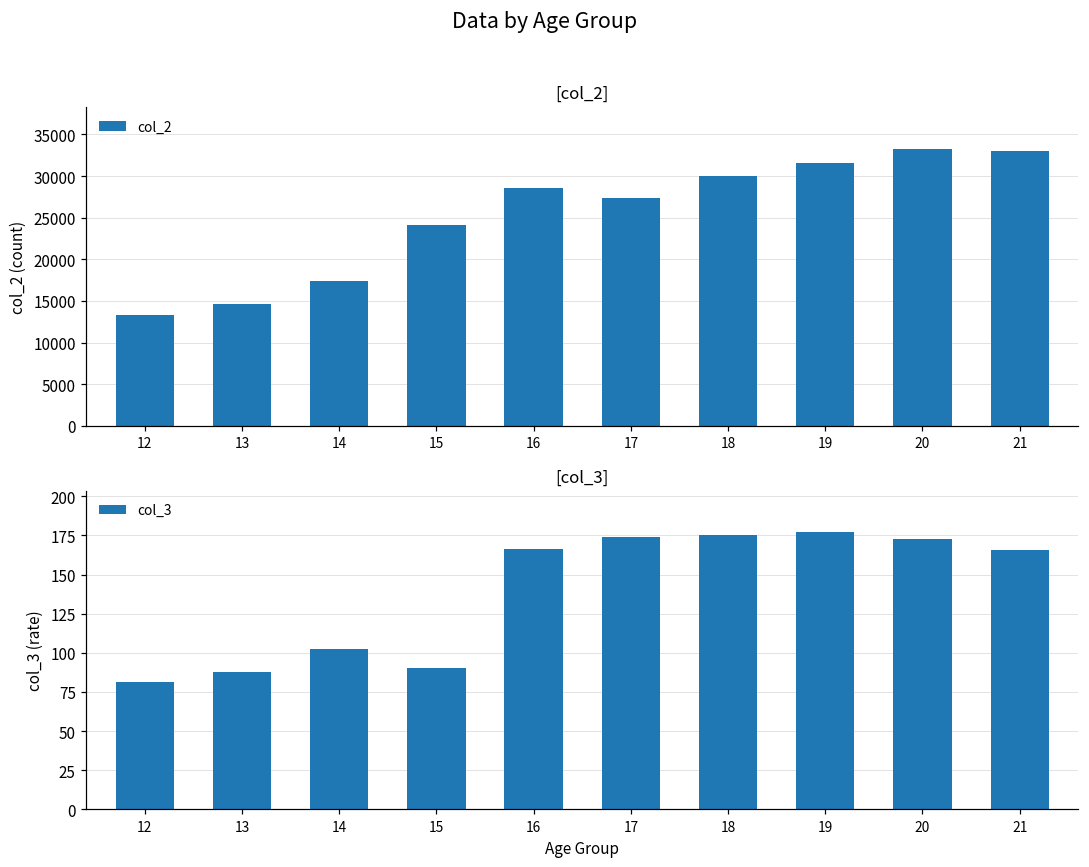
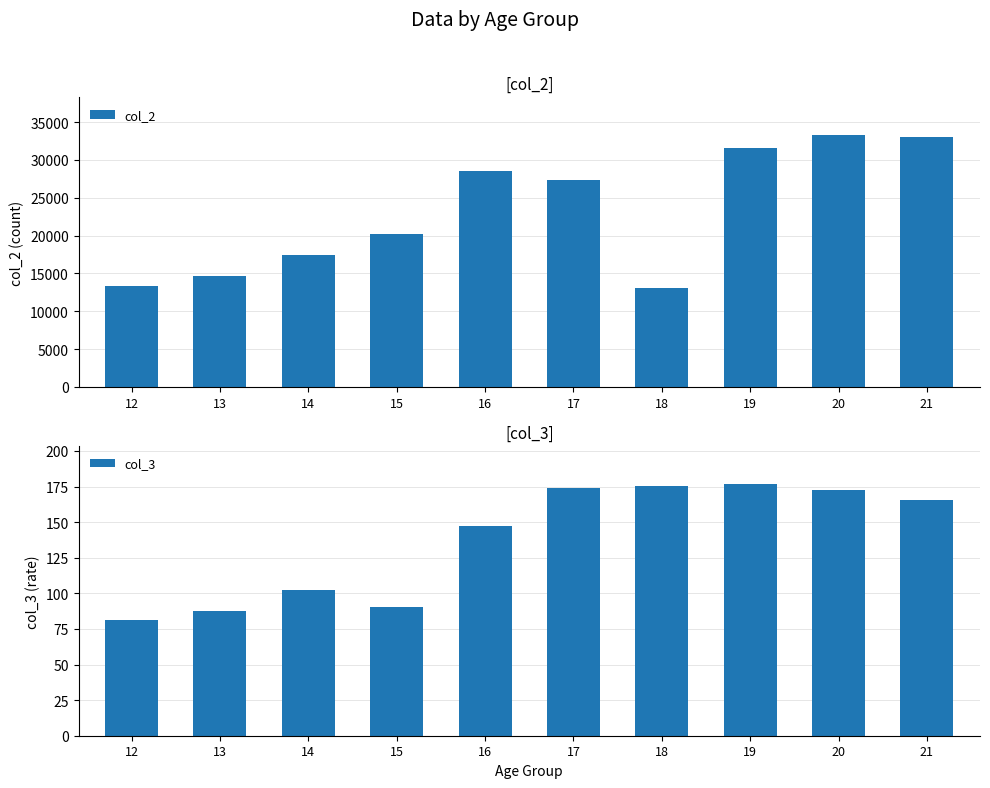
[col_2], 15: 24000 -> 20000
[col_2], 18: 30000 -> 13000
[col_3], 16: 167 -> 148
